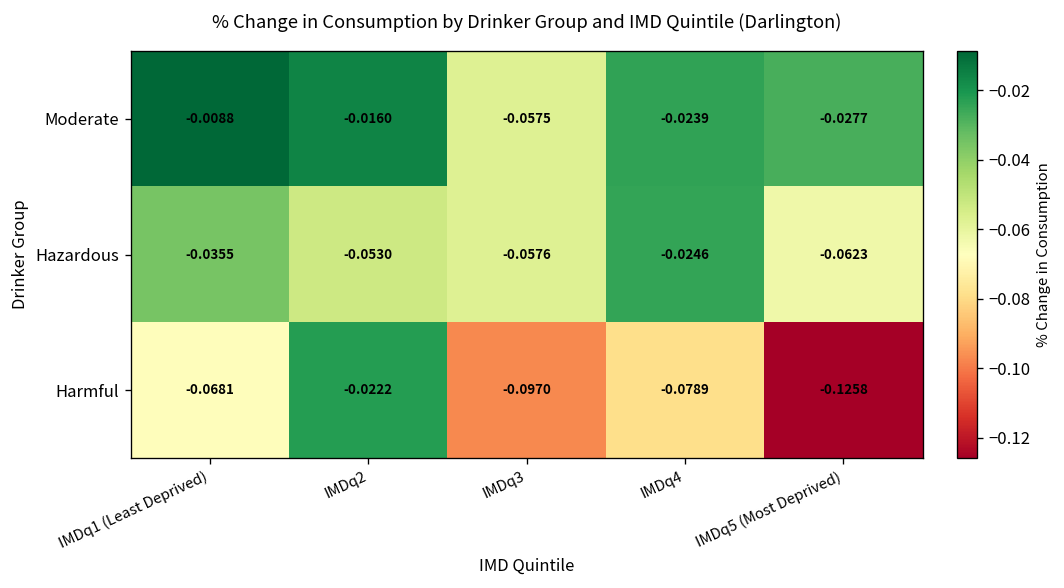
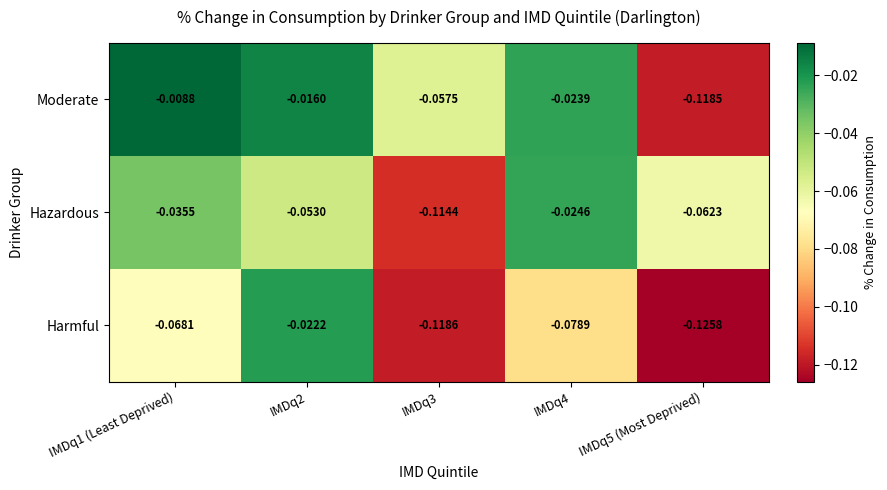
Moderate, IMDq5 (Most Deprived): -0.0277 -> -0.1185
Hazardous, IMDq3: -0.0576 -> -0.1144
Harmful, IMDq3: -0.0970 -> -0.1186
